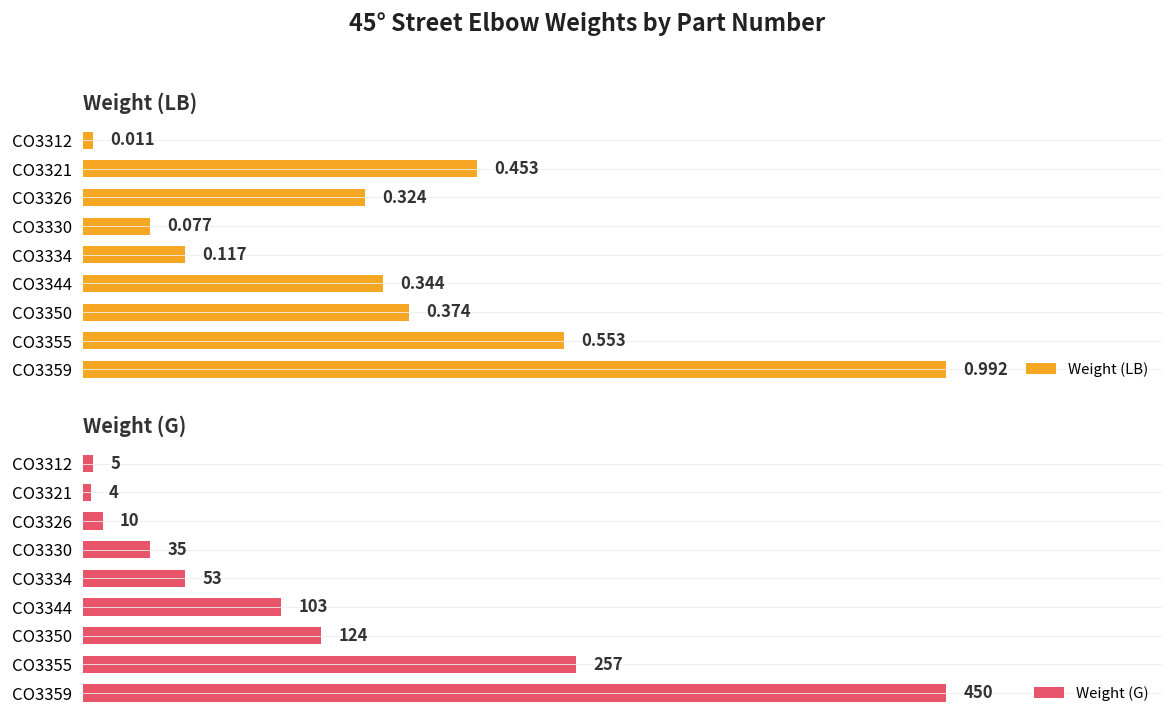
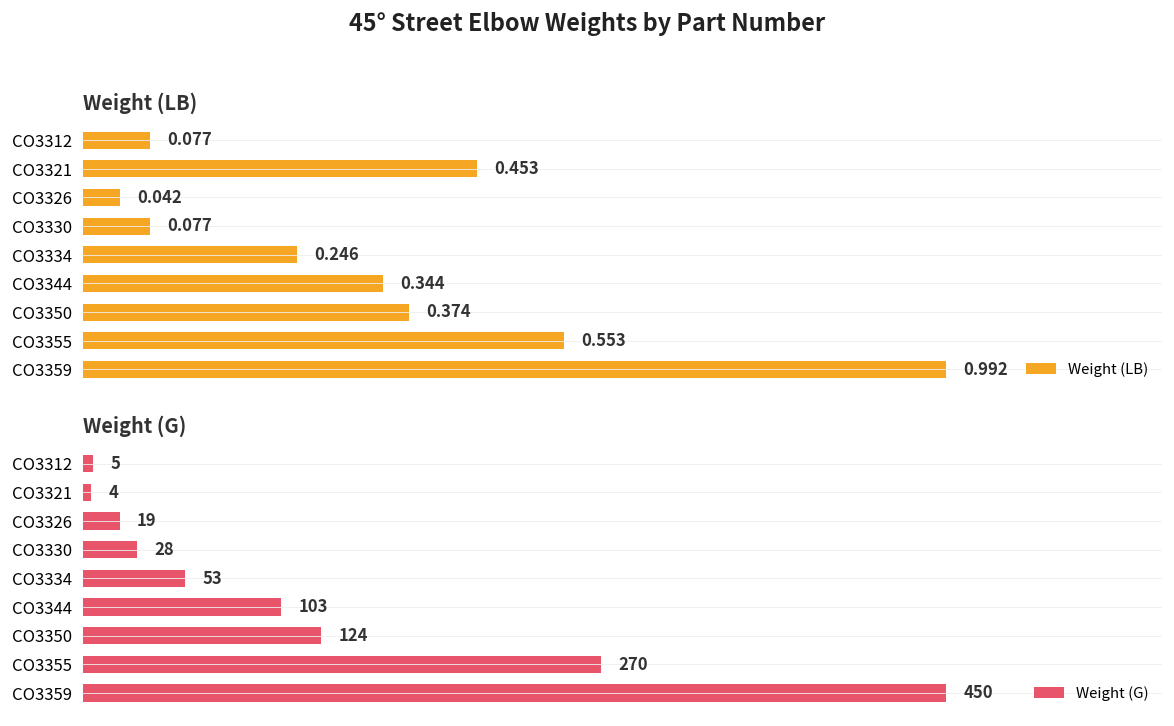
Weight (LB), CO3312: 0.011 -> 0.077
Weight (LB), CO3326: 0.324 -> 0.042
Weight (LB), CO3334: 0.117 -> 0.246
Weight (G), CO3326: 10 -> 19
Weight (G), CO3330: 35 -> 28
Weight (G), CO3355: 257 -> 270
